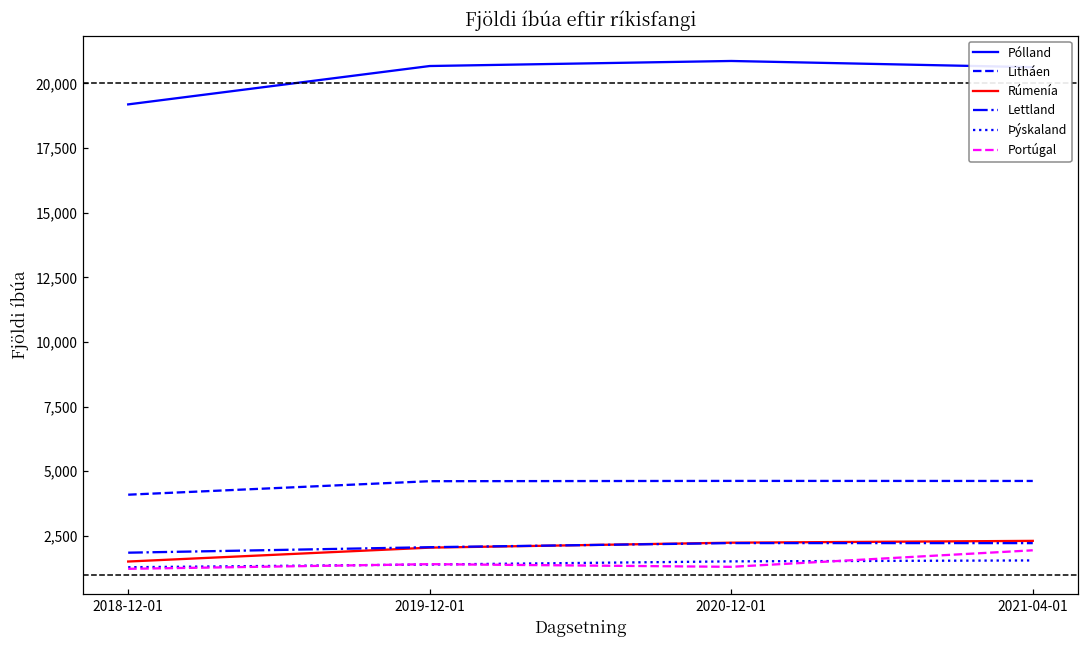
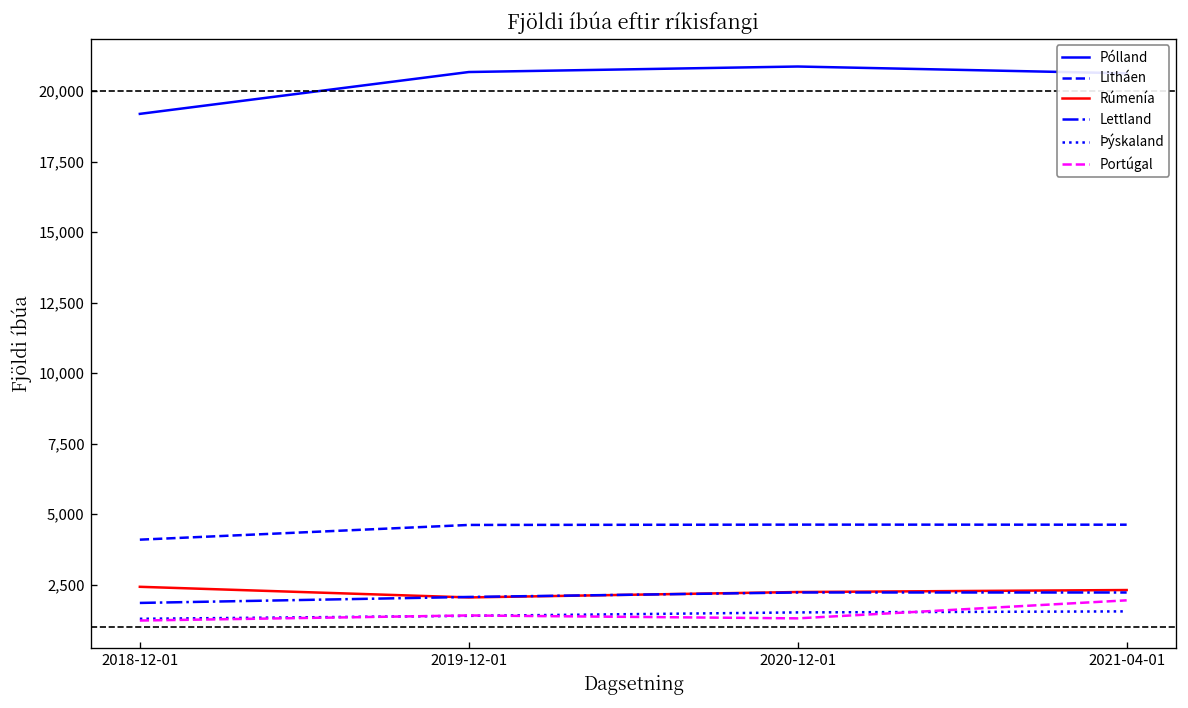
Rúmenía, 2018-12-01: 1,500 -> 2,400
